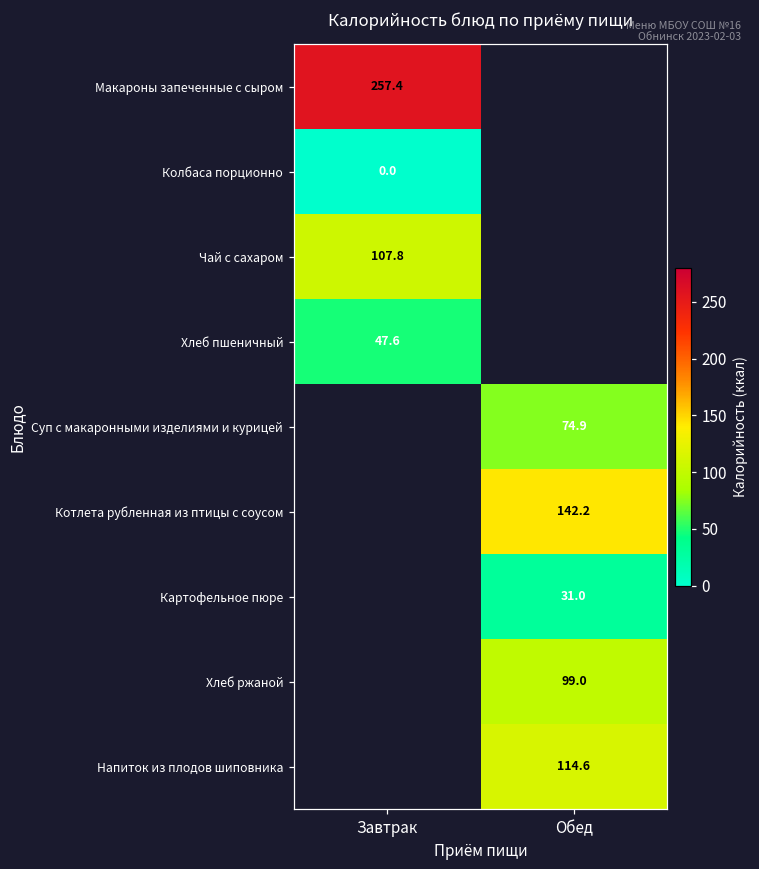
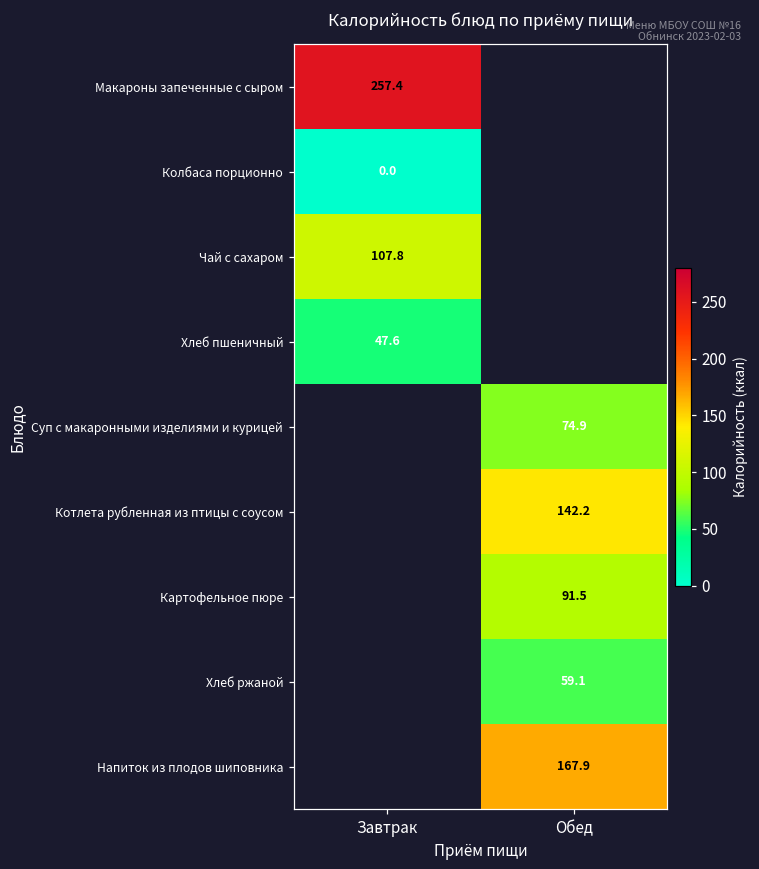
Картофельное пюре, Обед: 31.0 -> 91.5
Хлеб ржаной, Обед: 99.0 -> 59.1
Напиток из плодов шиповника, Обед: 114.6 -> 167.9
